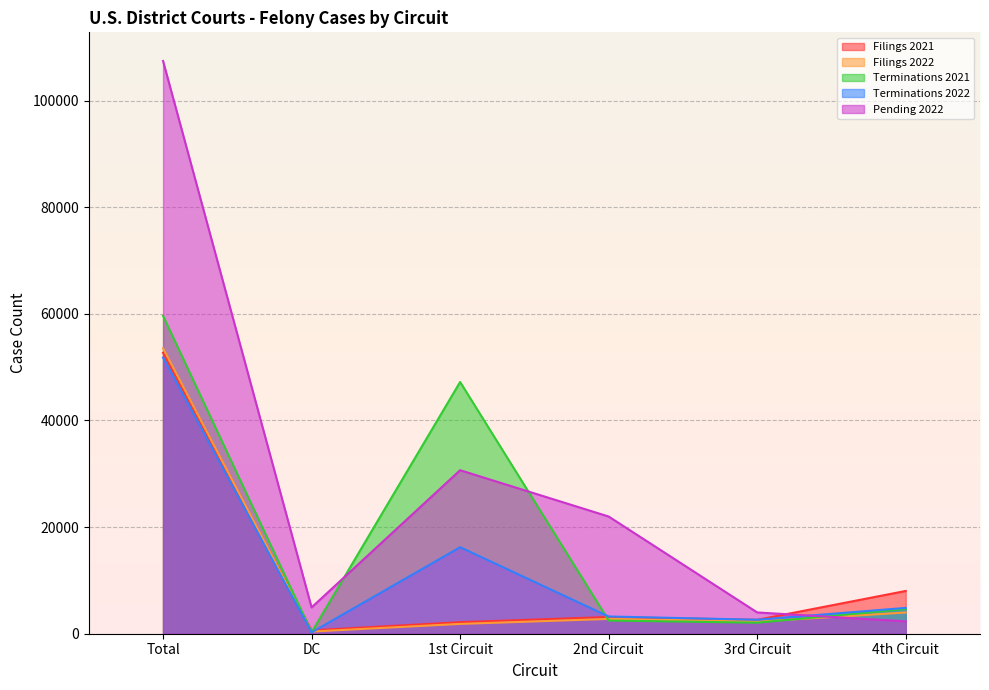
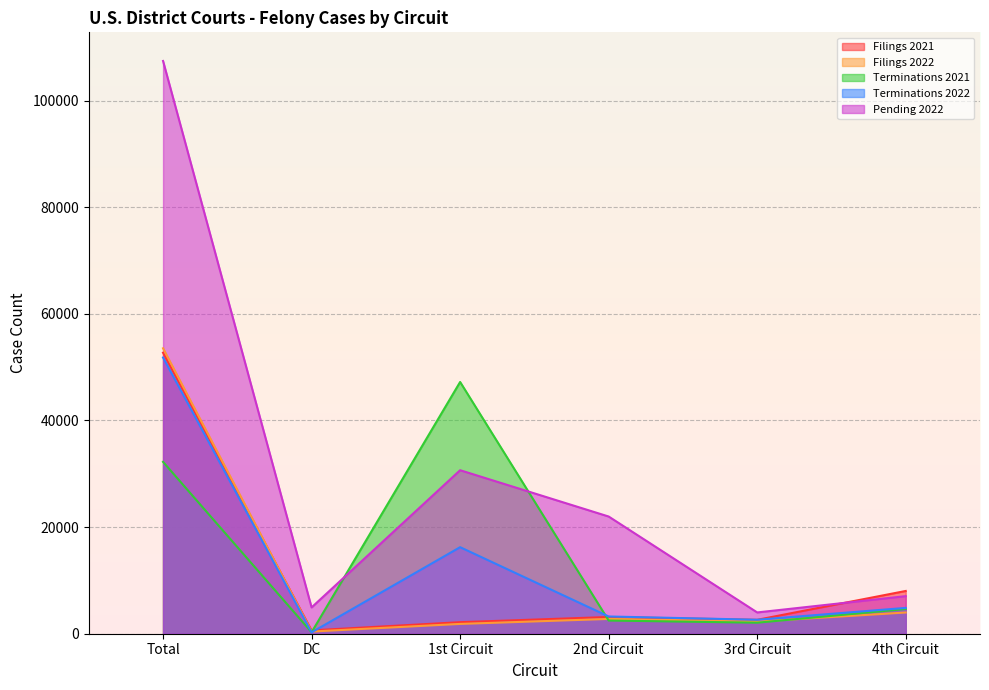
Terminations 2021, Total: 60000 -> 32000
Pending 2022, 4th Circuit: 2000 -> 7000
